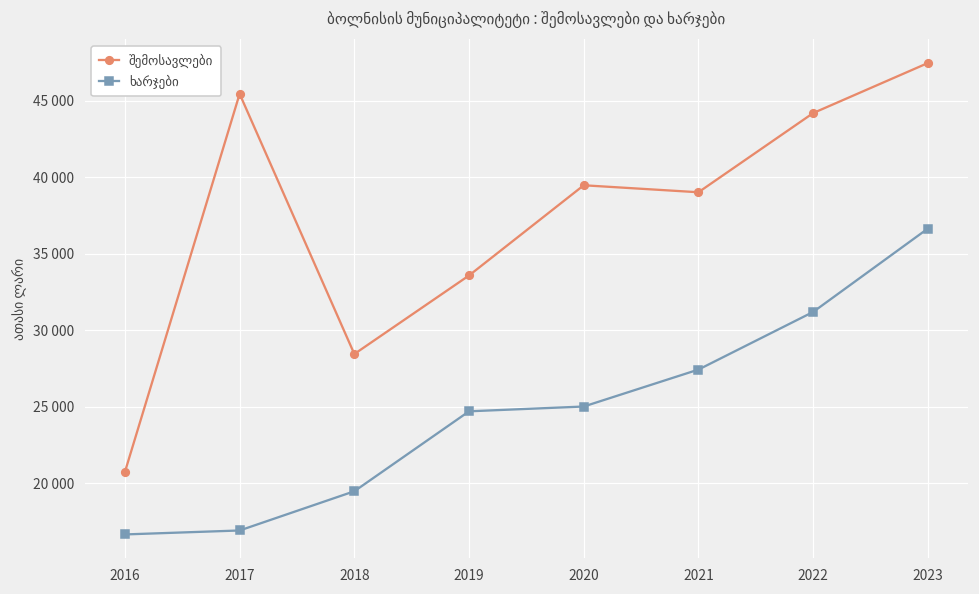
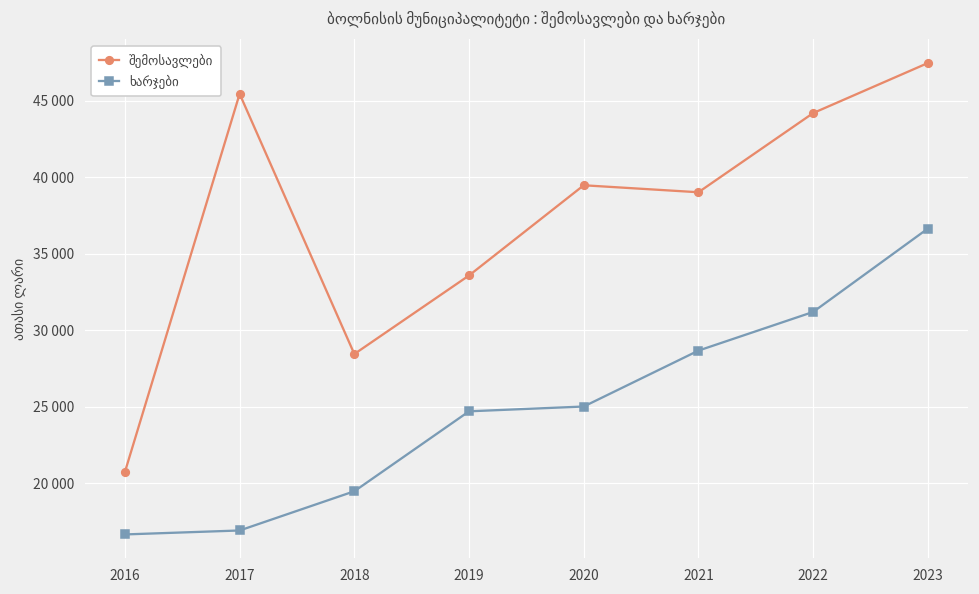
ხარჯები, 2021: 27400 -> 28700
